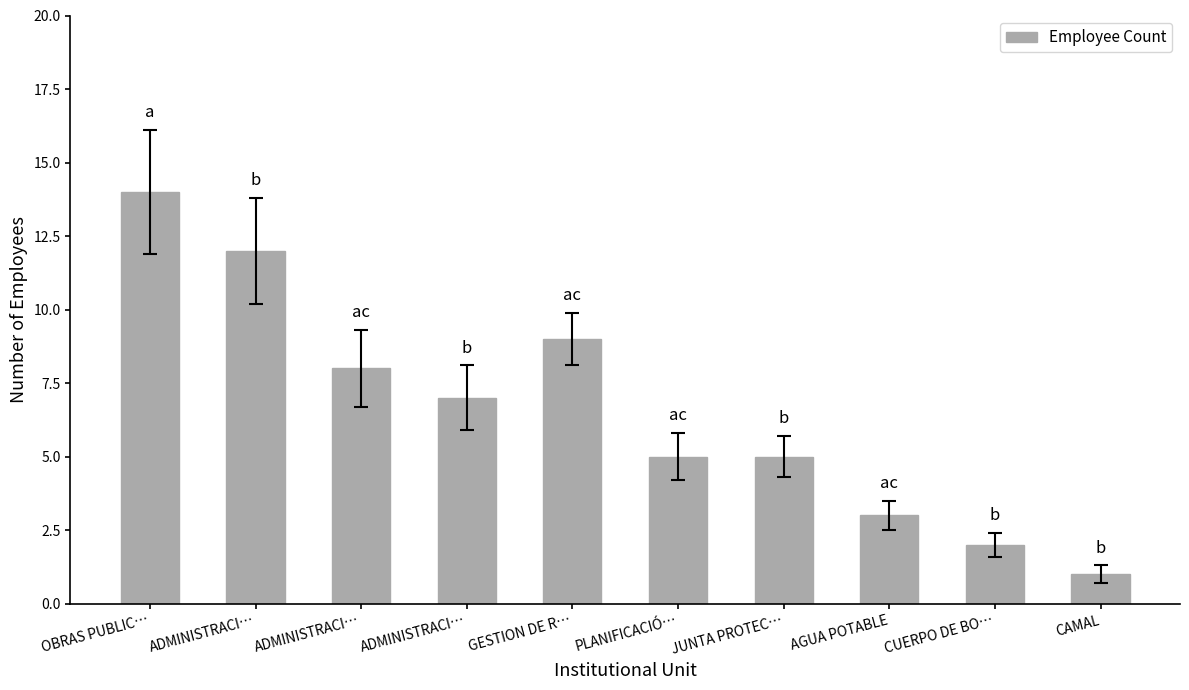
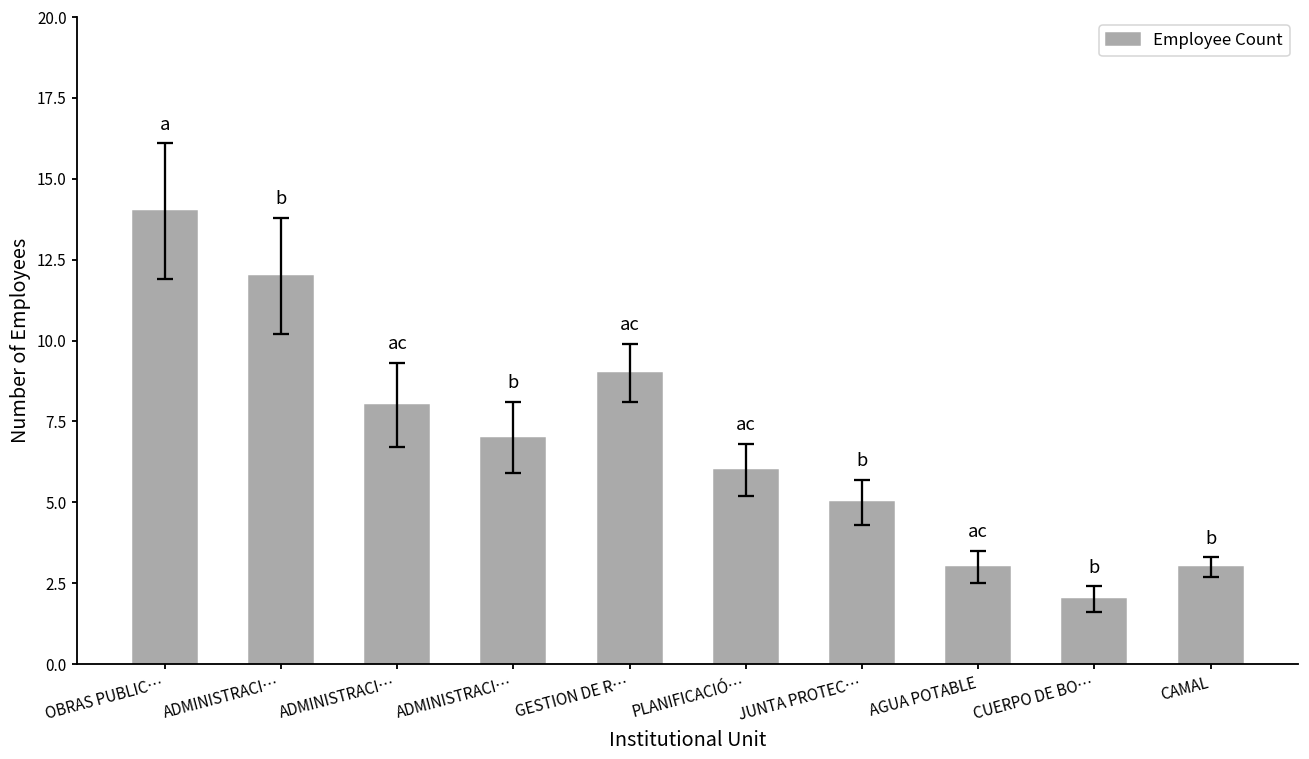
Employee Count, PLANIFICACIÓ…: 5 -> 6
Employee Count, CAMAL: 1 -> 3
